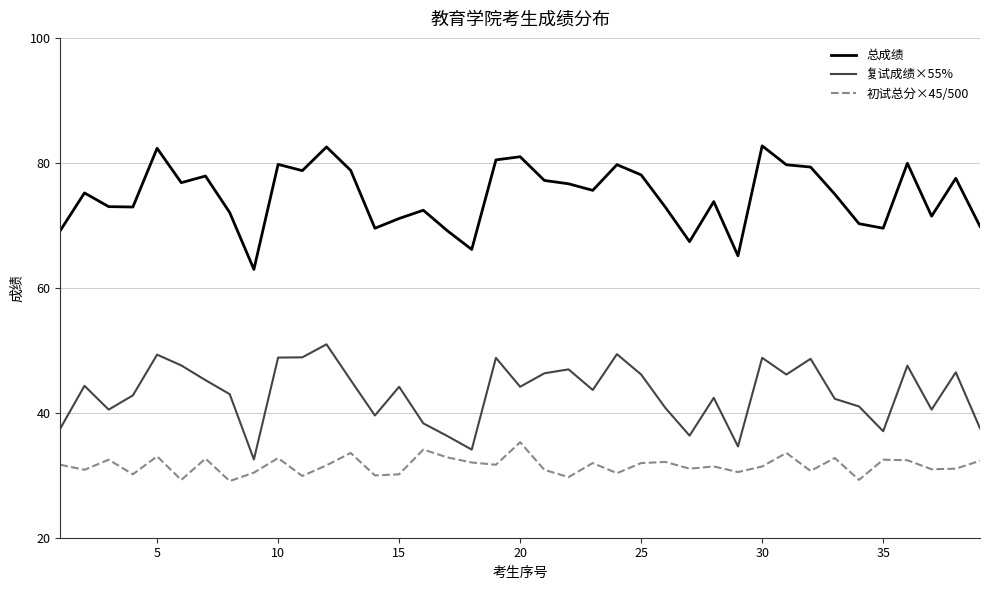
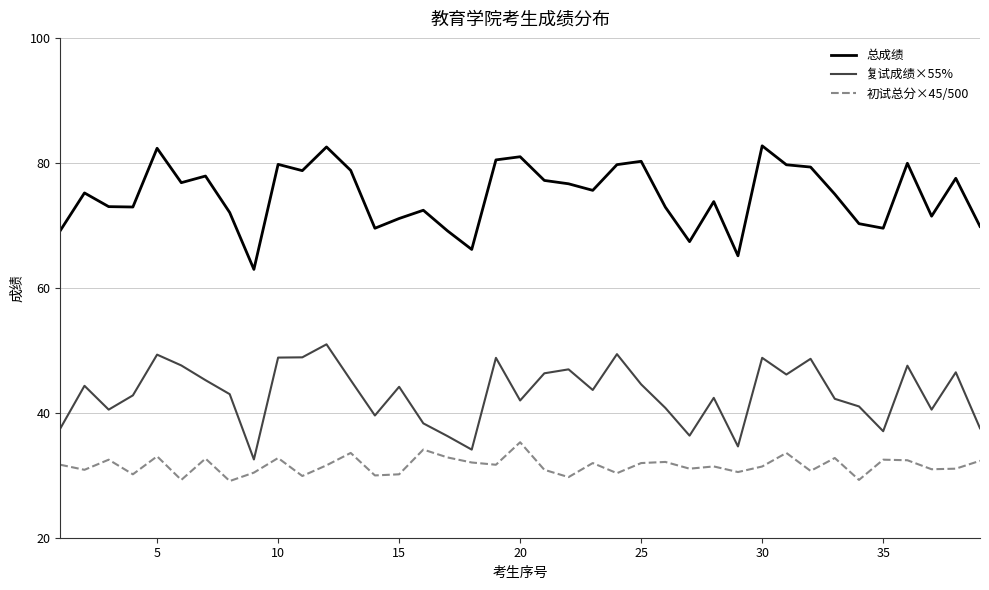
复试成绩×55%, 20: 44 -> 42
总成绩, 25: 78 -> 80
复试成绩×55%, 25: 46 -> 45
